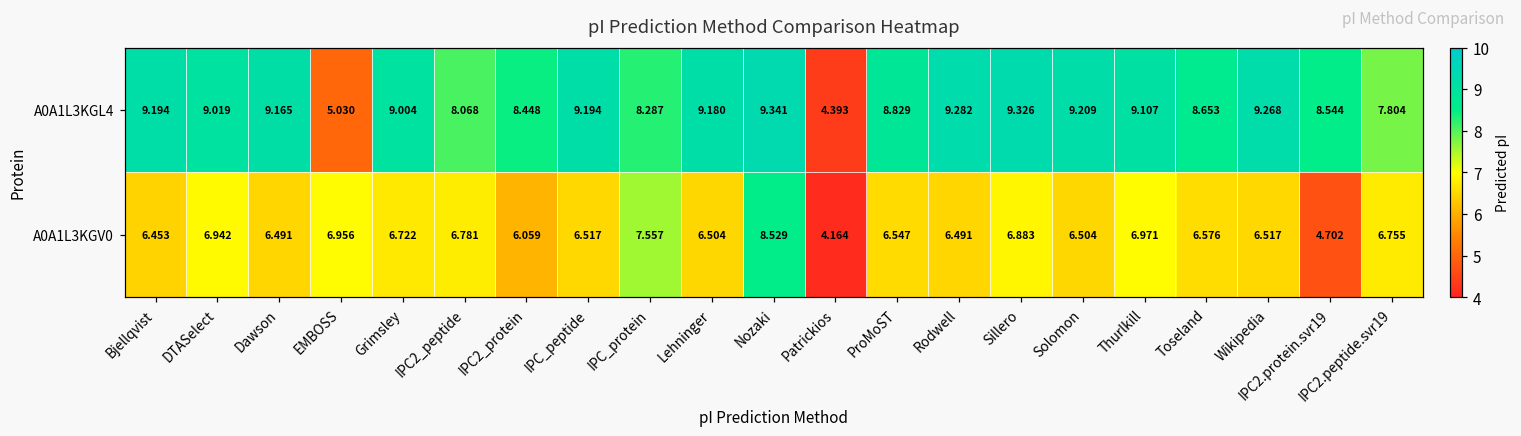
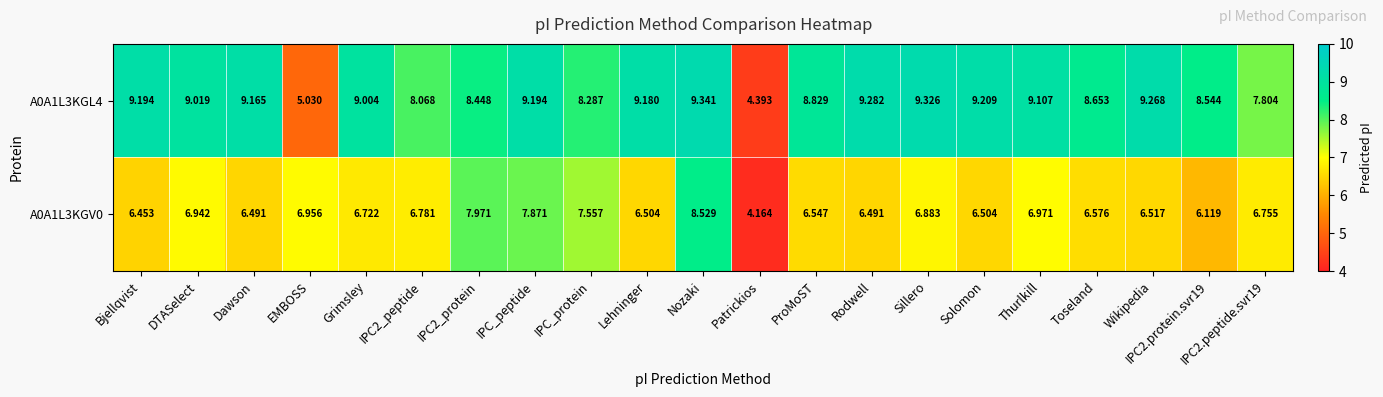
A0A1L3KGV0, IPC2_protein: 6.059 -> 7.971
A0A1L3KGV0, IPC_peptide: 6.517 -> 7.871
A0A1L3KGV0, IPC2.protein.svr19: 4.702 -> 6.119
